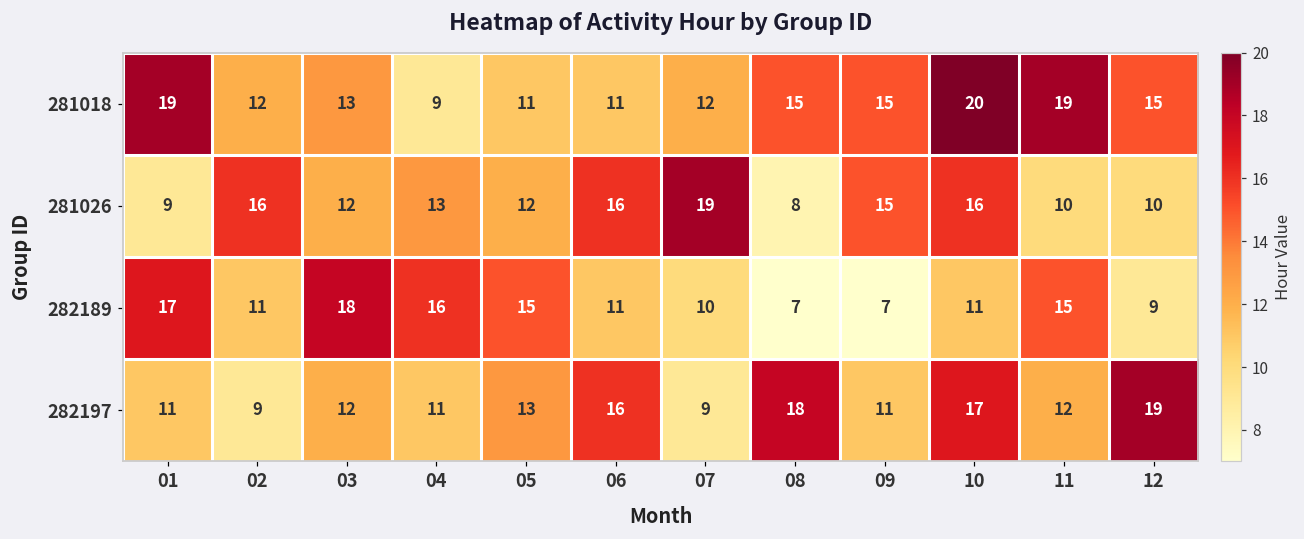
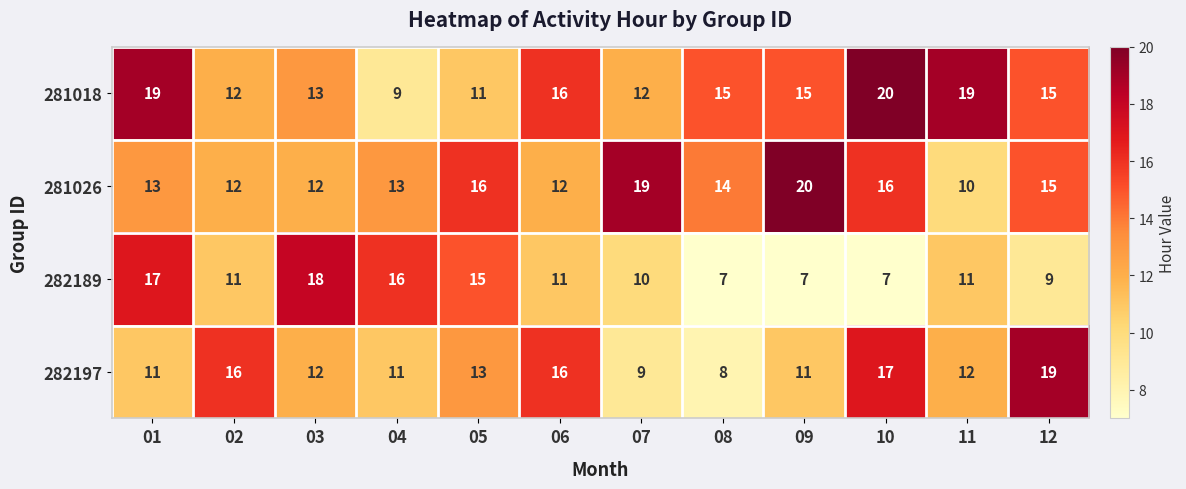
281018, 06: 11 -> 16
281026, 01: 9 -> 13
281026, 02: 16 -> 12
281026, 05: 12 -> 16
281026, 06: 16 -> 12
281026, 08: 8 -> 14
281026, 09: 15 -> 20
281026, 12: 10 -> 15
282189, 10: 11 -> 7
282189, 11: 15 -> 11
282197, 02: 9 -> 16
282197, 08: 18 -> 8
